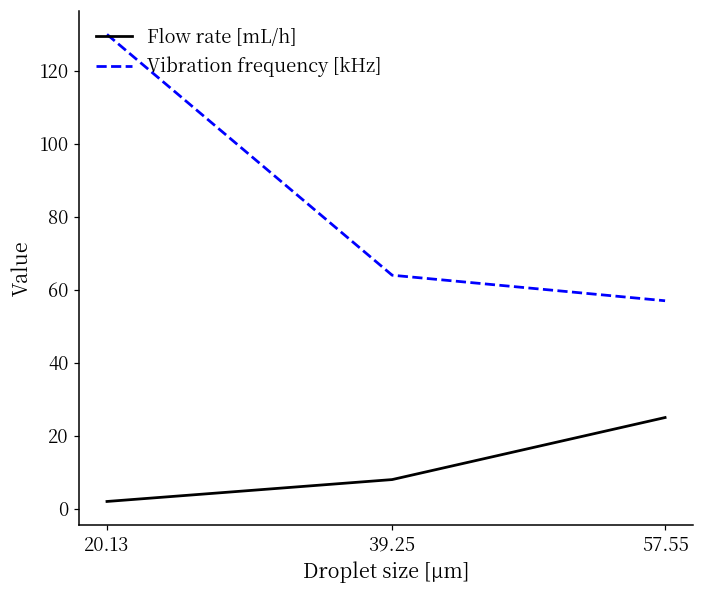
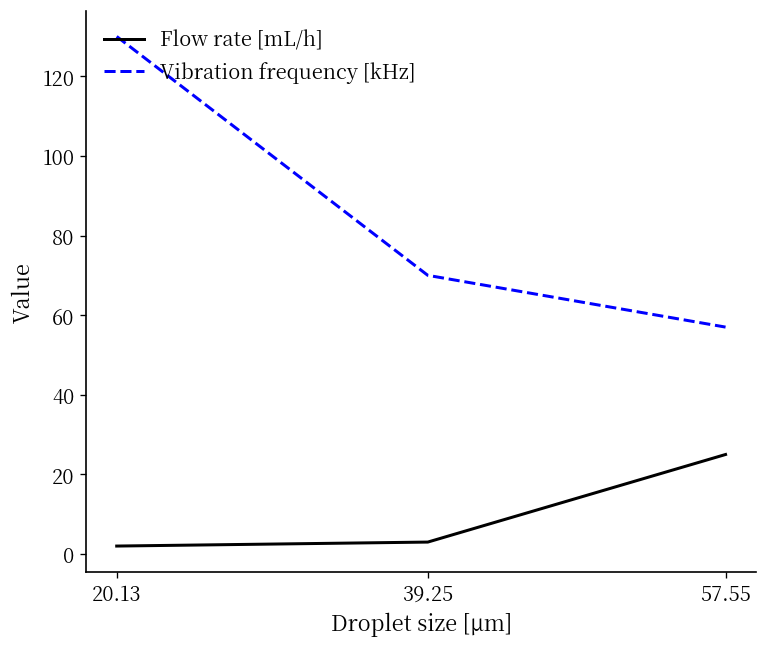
Flow rate [mL/h], 39.25: 8 -> 3
Vibration frequency [kHz], 39.25: 64 -> 70
